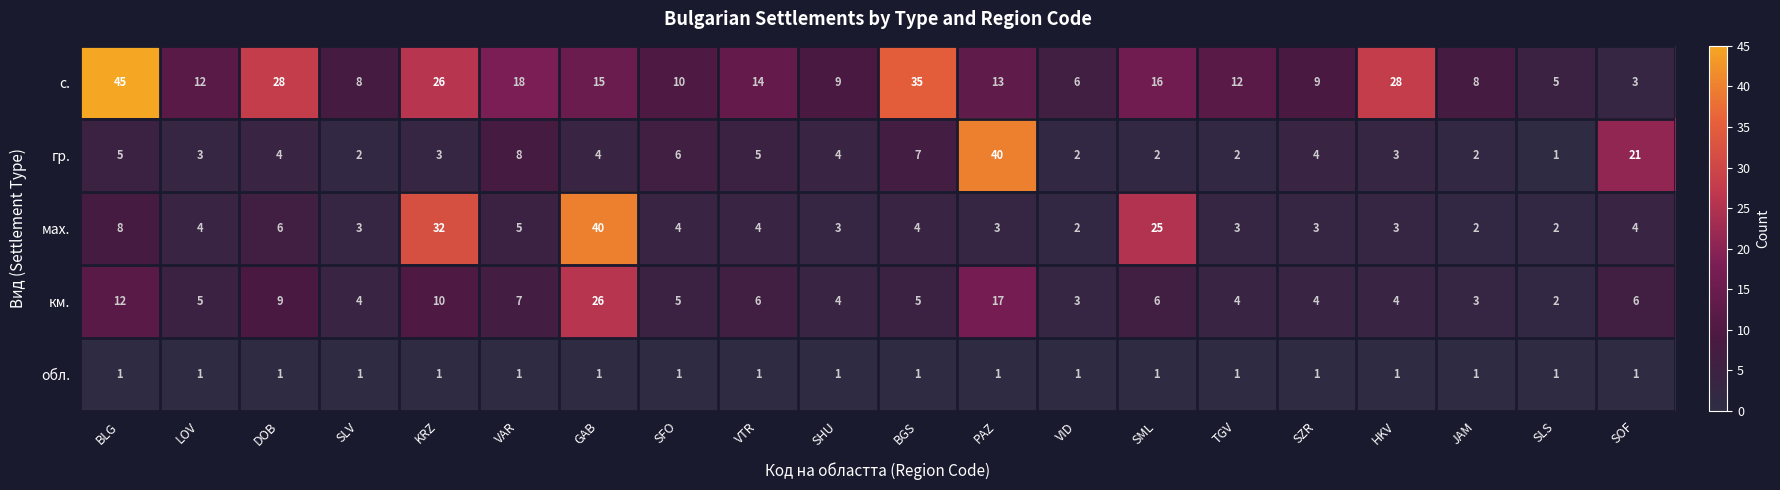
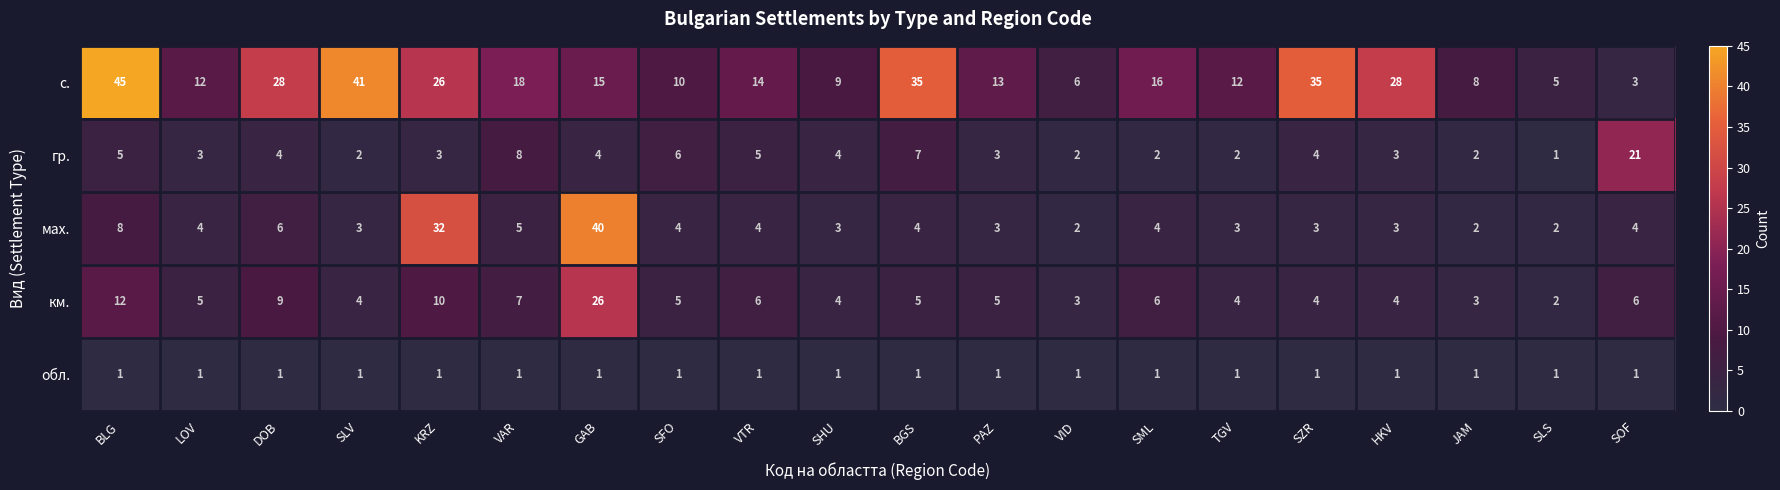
с., SLV: 8 -> 41
с., SZR: 9 -> 35
гр., PAZ: 40 -> 3
мах., SML: 25 -> 4
км., PAZ: 17 -> 5
